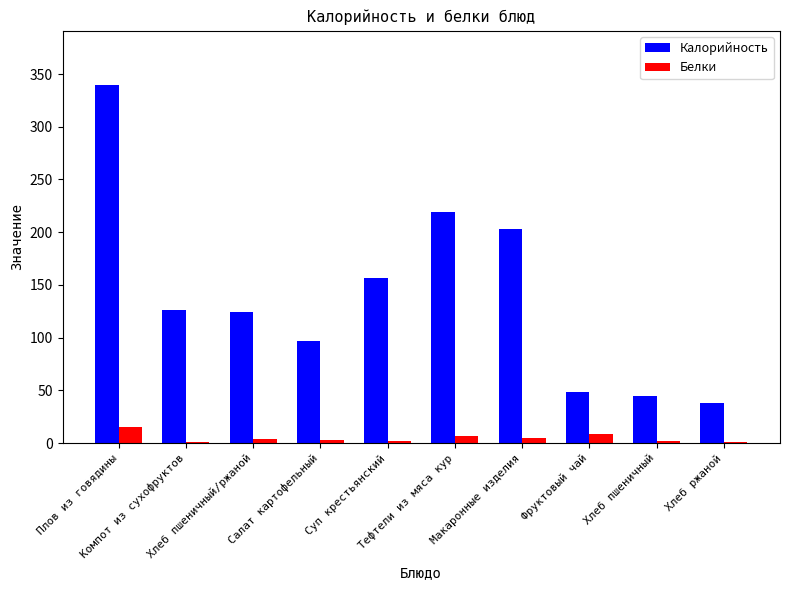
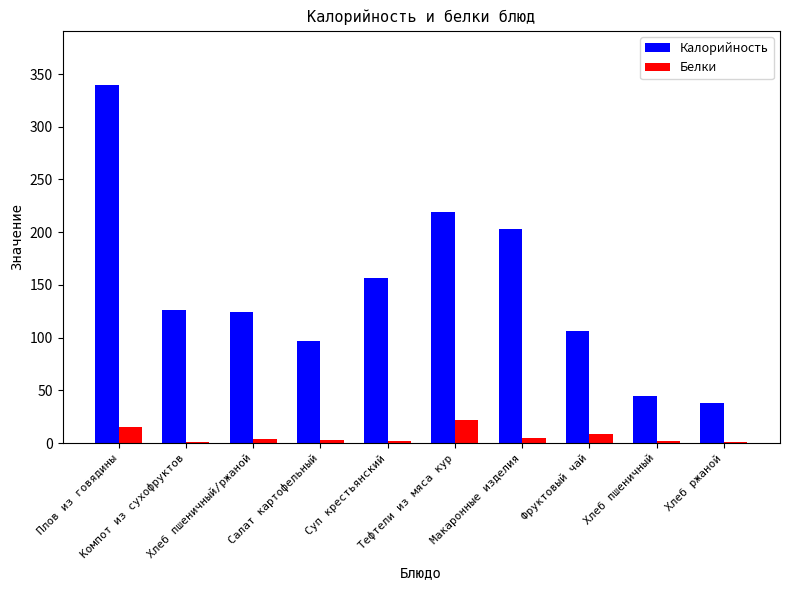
Белки, Тефтели из мяса кур: 7 -> 22
Калорийность, Фруктовый чай: 48 -> 106
